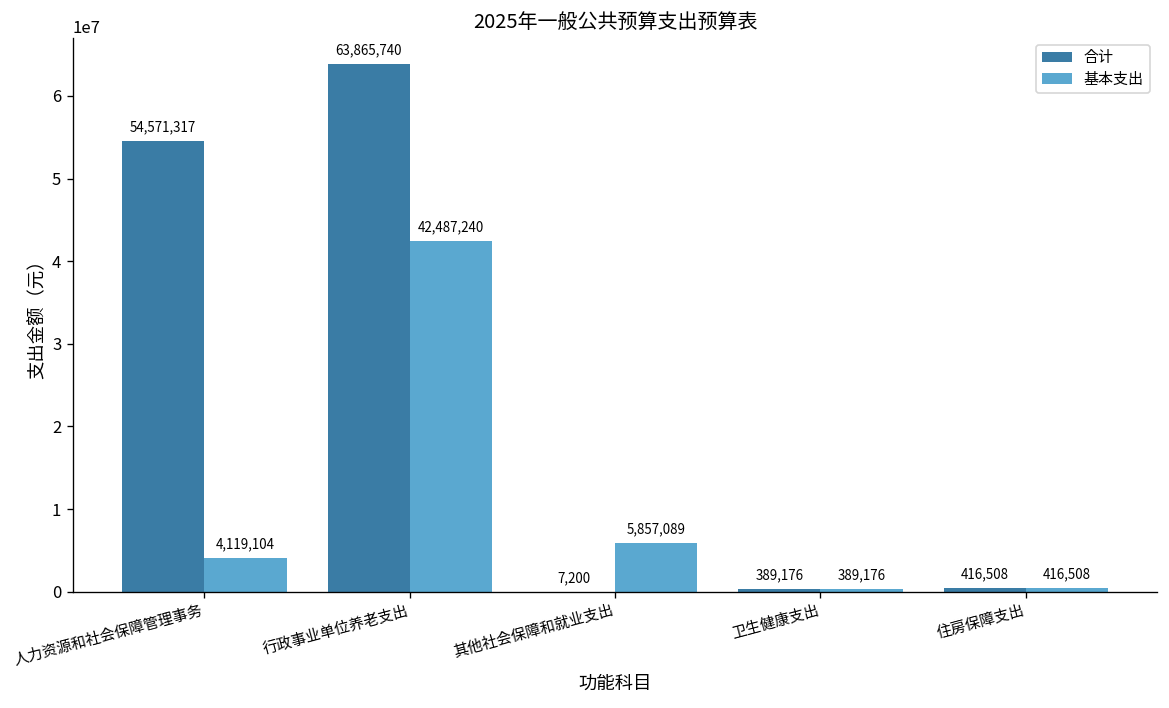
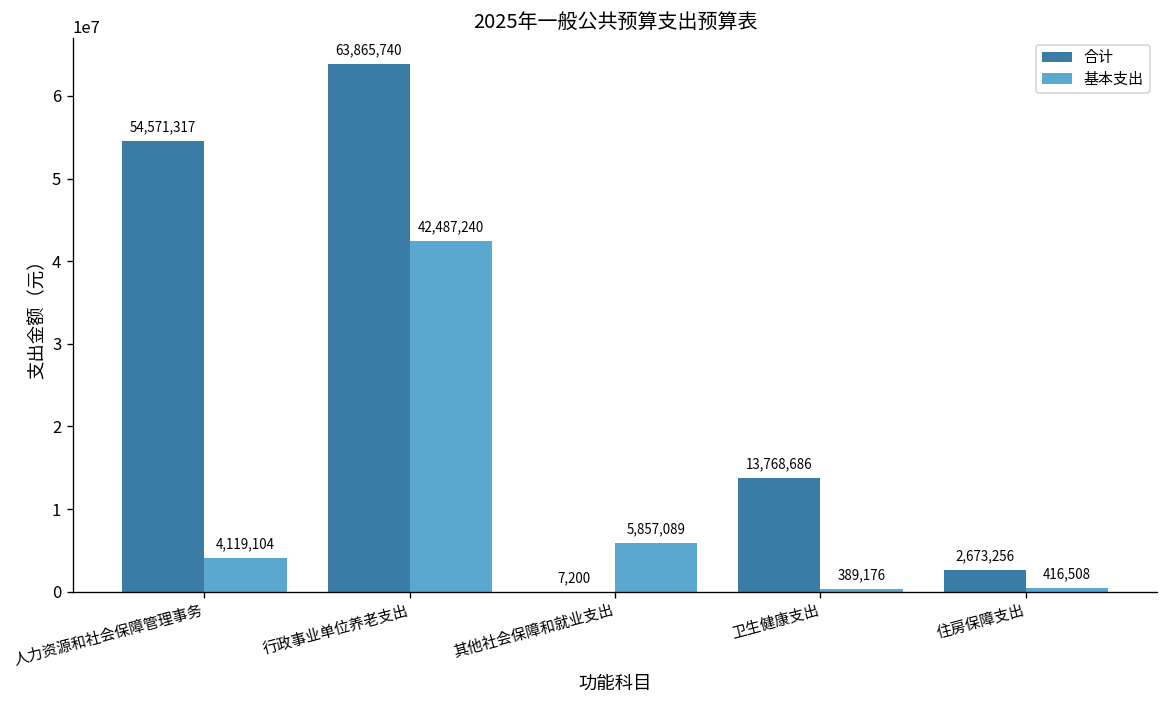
合计, 卫生健康支出: 389,176 -> 13,768,686
合计, 住房保障支出: 416,508 -> 2,673,256
